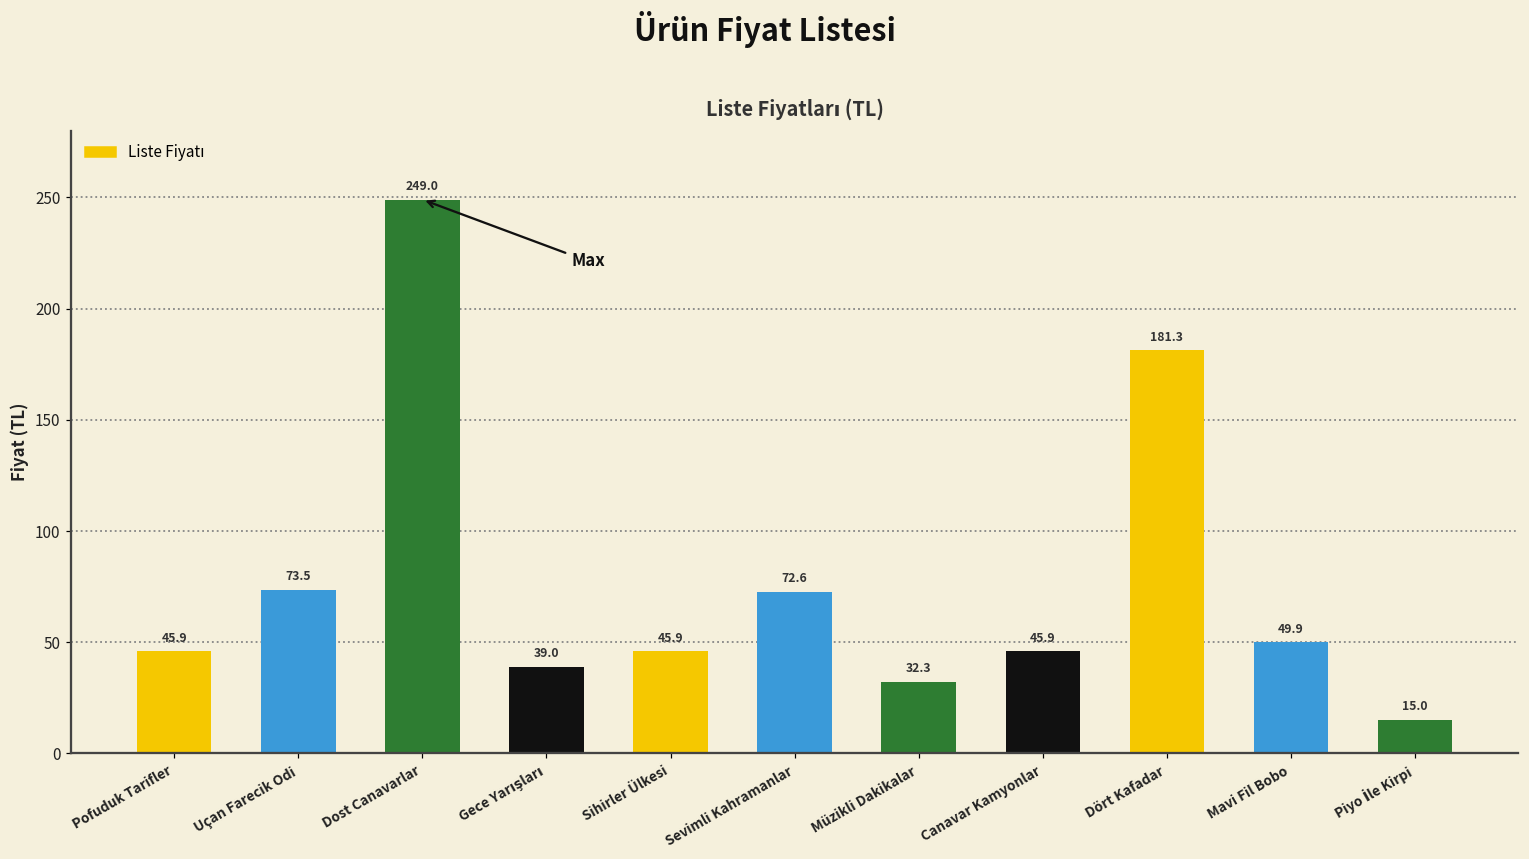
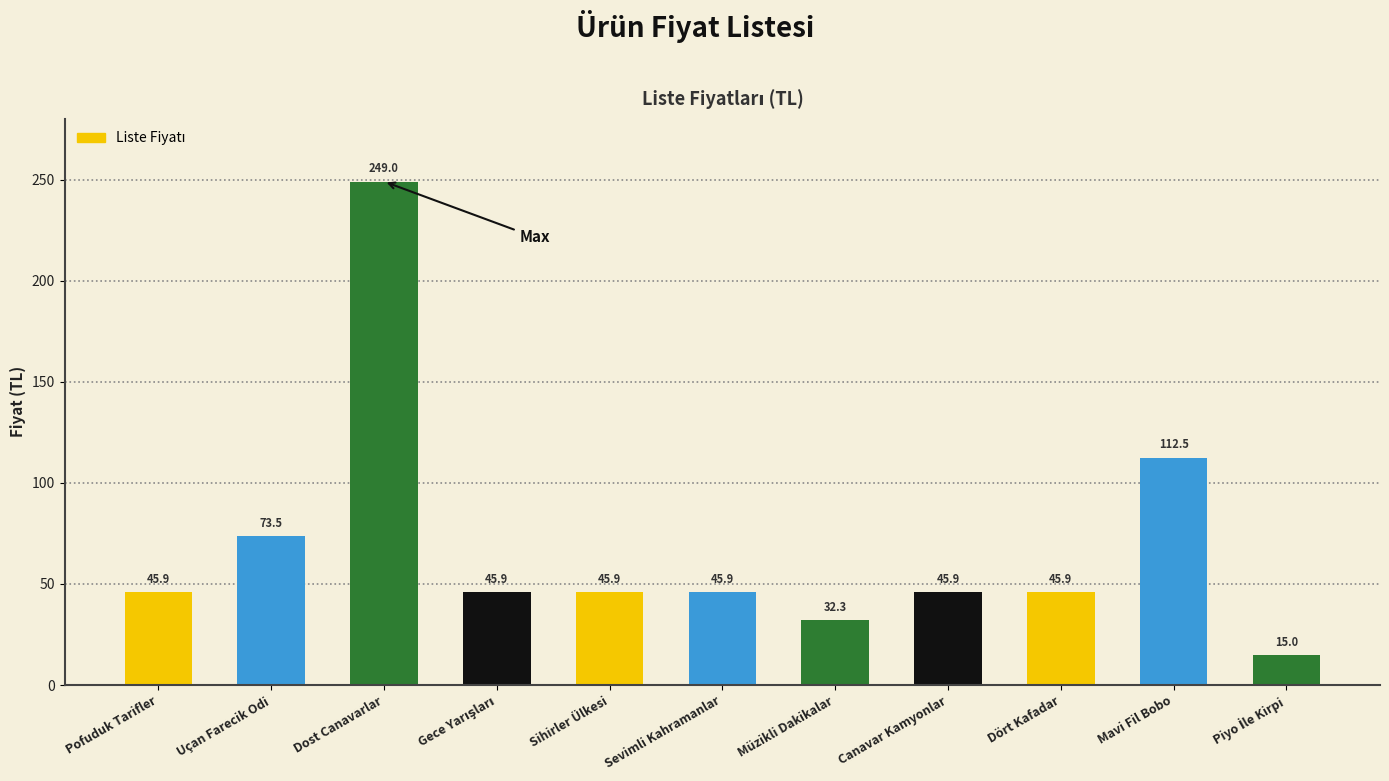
Gece Yarışları: 39.0 -> 45.9
Sevimli Kahramanlar: 72.6 -> 45.9
Dört Kafadar: 181.3 -> 45.9
Mavi Fil Bobo: 49.9 -> 112.5
